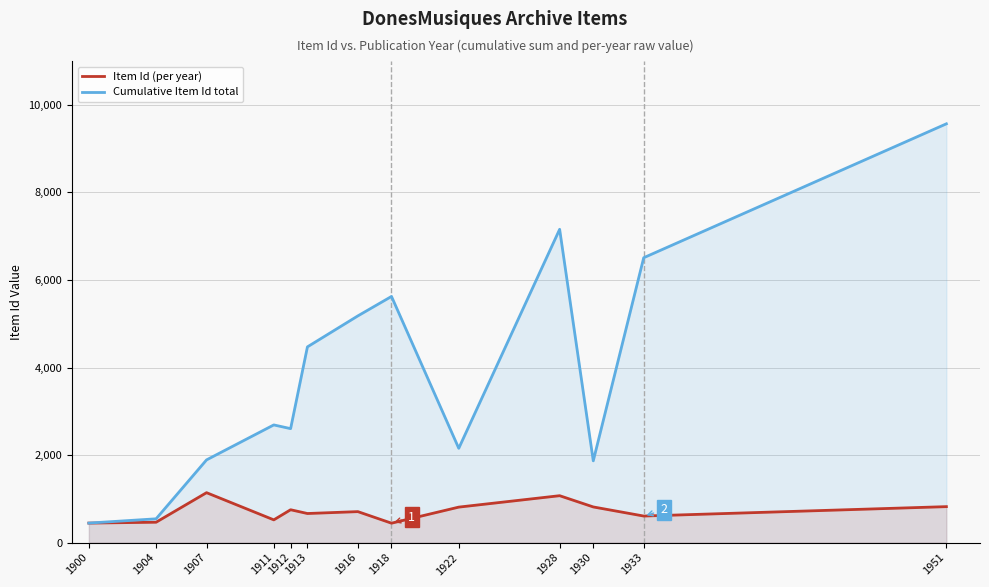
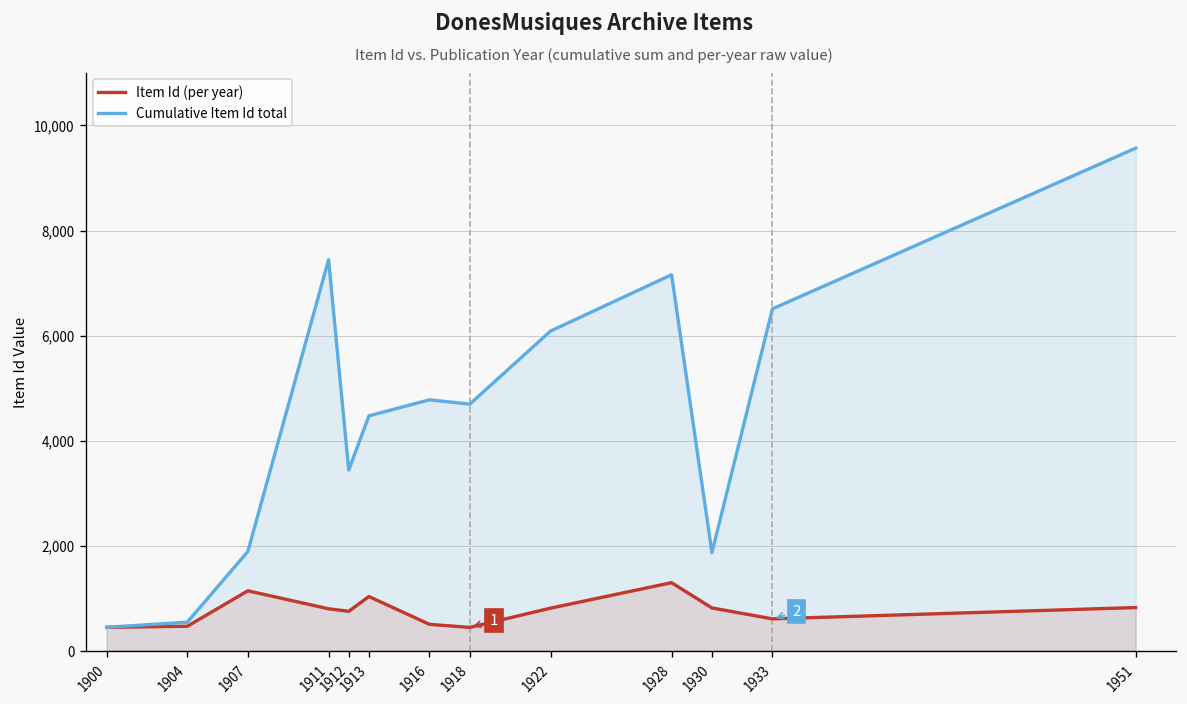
Item Id (per year), 1911: 500 -> 800
Cumulative Item Id total, 1911: 2,700 -> 7,400
Cumulative Item Id total, 1912: 2,600 -> 3,400
Item Id (per year), 1913: 700 -> 1,000
Item Id (per year), 1916: 700 -> 500
Cumulative Item Id total, 1916: 5,200 -> 4,800
Cumulative Item Id total, 1918: 5,600 -> 4,700
Cumulative Item Id total, 1922: 2,200 -> 6,100
Item Id (per year), 1928: 1,100 -> 1,300
